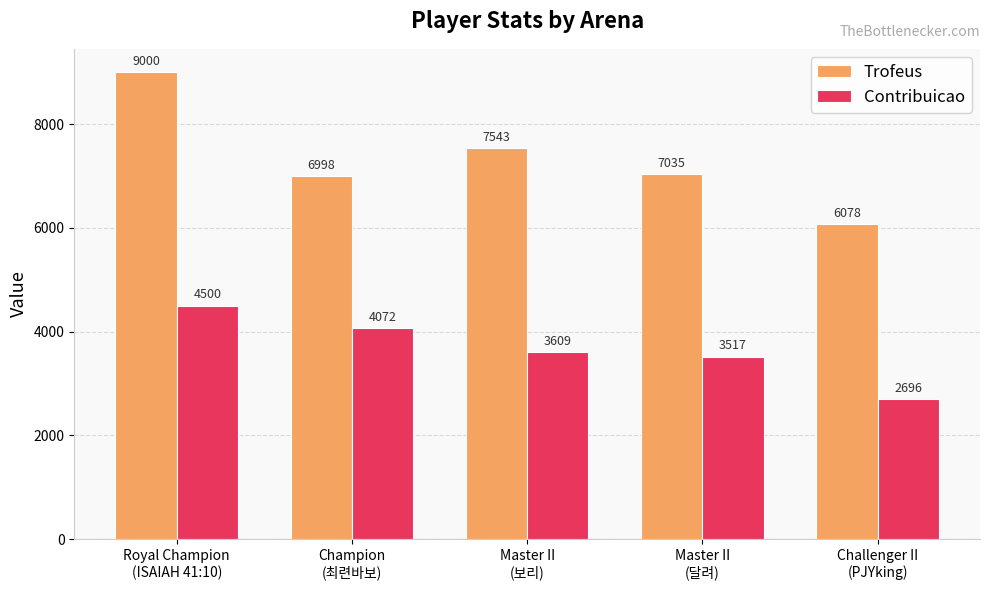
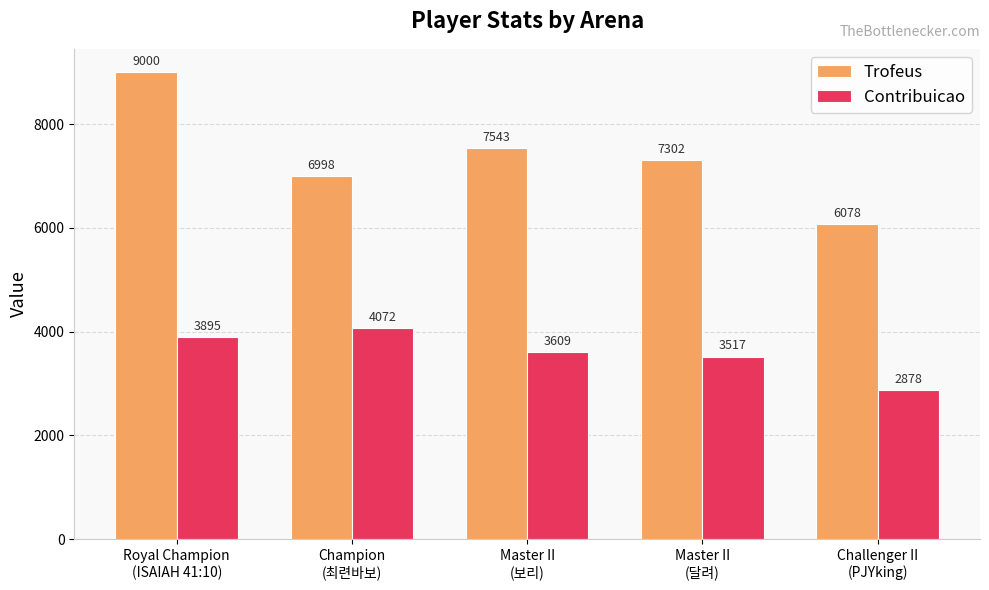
Contribuicao, Royal Champion (ISAIAH 41:10): 4500 -> 3895
Trofeus, Master II (달려): 7035 -> 7302
Contribuicao, Challenger II (PJYking): 2696 -> 2878
